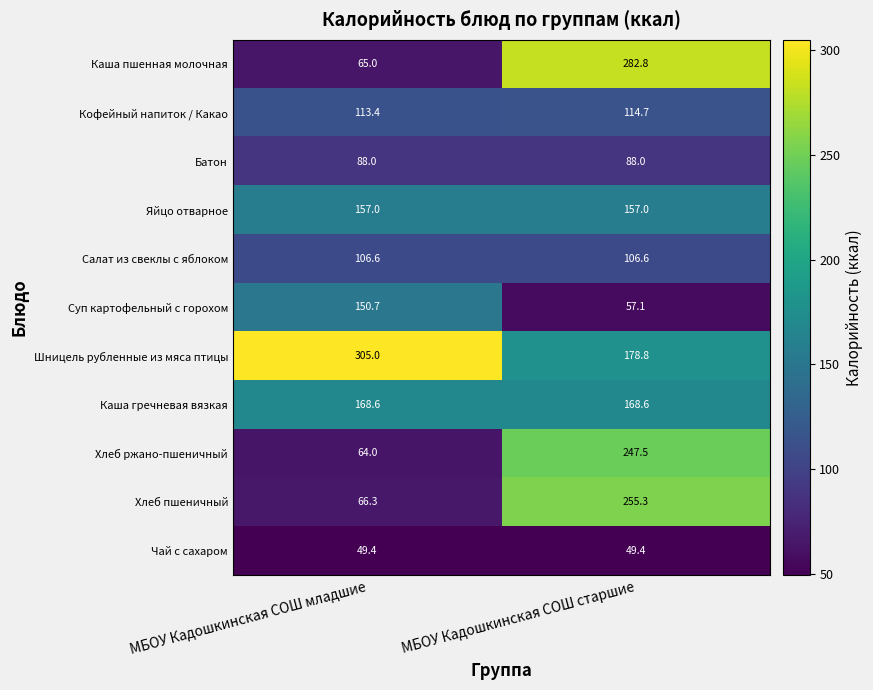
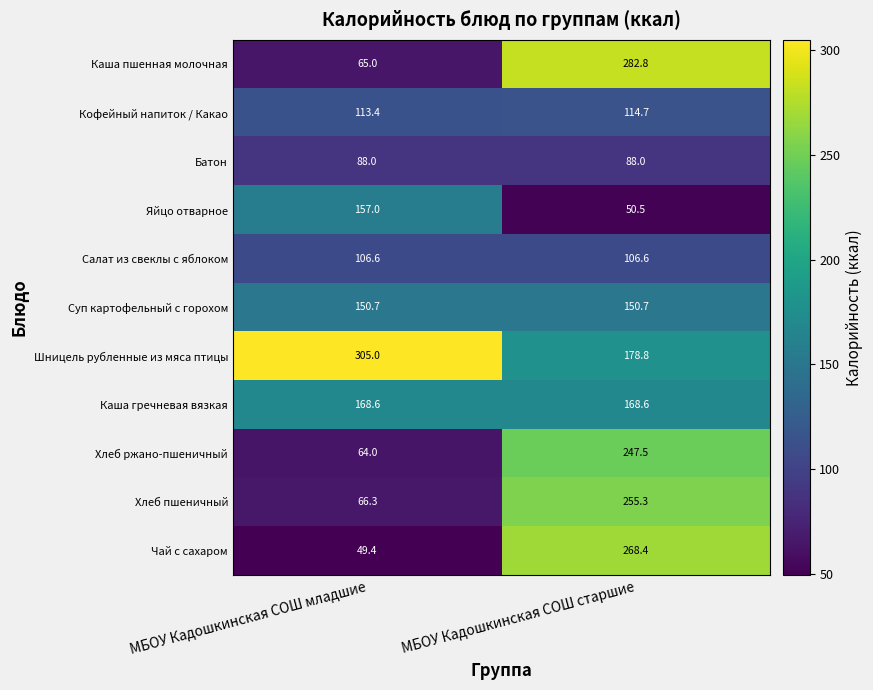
Яйцо отварное, МБОУ Кадошкинская СОШ старшие: 157.0 -> 50.5
Суп картофельный с горохом, МБОУ Кадошкинская СОШ старшие: 57.1 -> 150.7
Чай с сахаром, МБОУ Кадошкинская СОШ старшие: 49.4 -> 268.4
